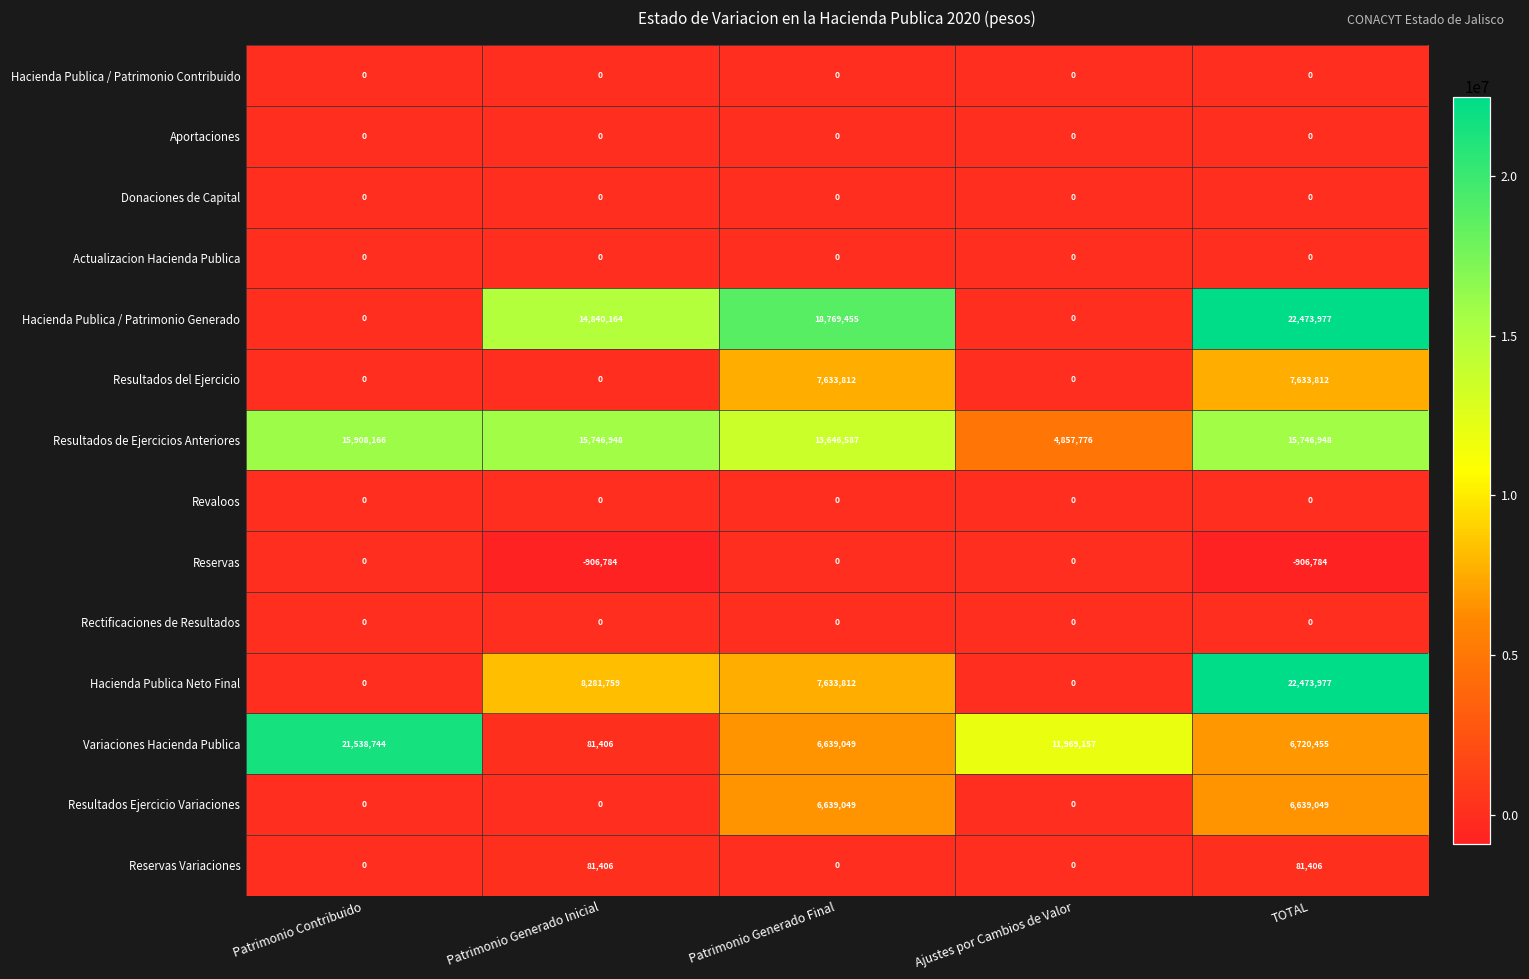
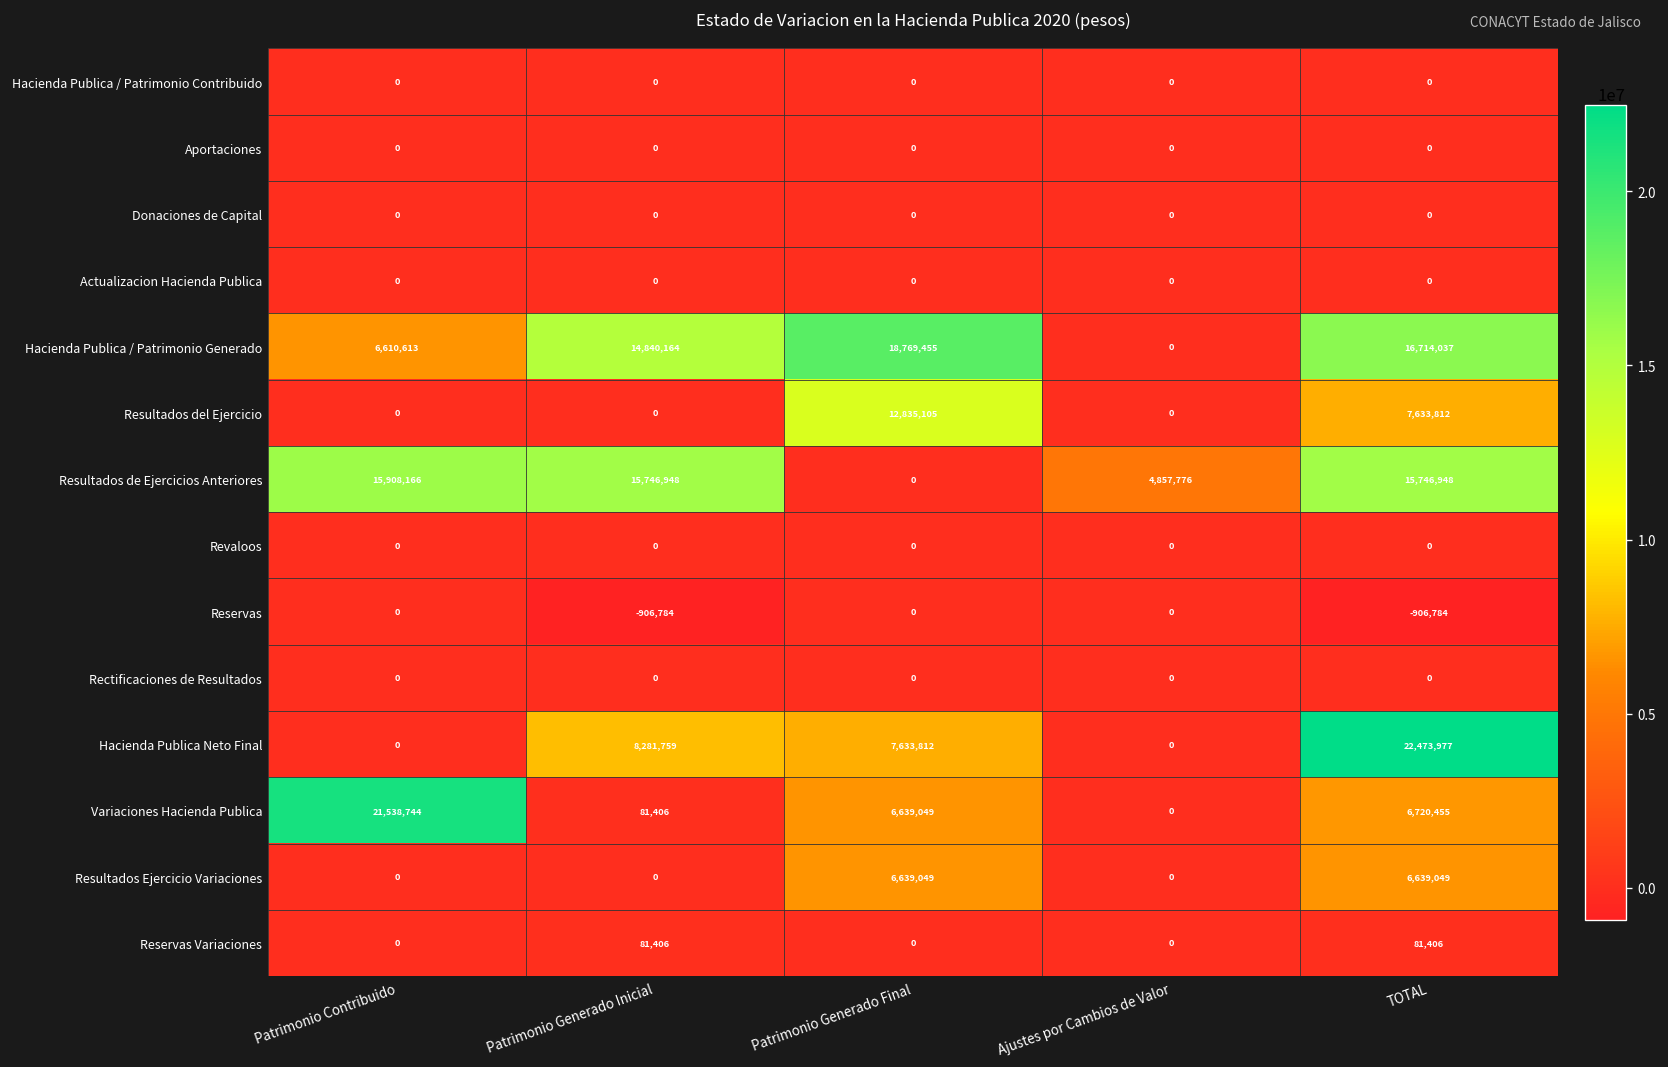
Hacienda Publica / Patrimonio Generado, Patrimonio Contribuido: 0 -> 6,610,613
Hacienda Publica / Patrimonio Generado, TOTAL: 22,473,977 -> 16,714,037
Resultados del Ejercicio, Patrimonio Generado Final: 7,633,812 -> 12,835,105
Resultados de Ejercicios Anteriores, Patrimonio Generado Final: 13,646,587 -> 0
Variaciones Hacienda Publica, Ajustes por Cambios de Valor: 11,969,157 -> 0
